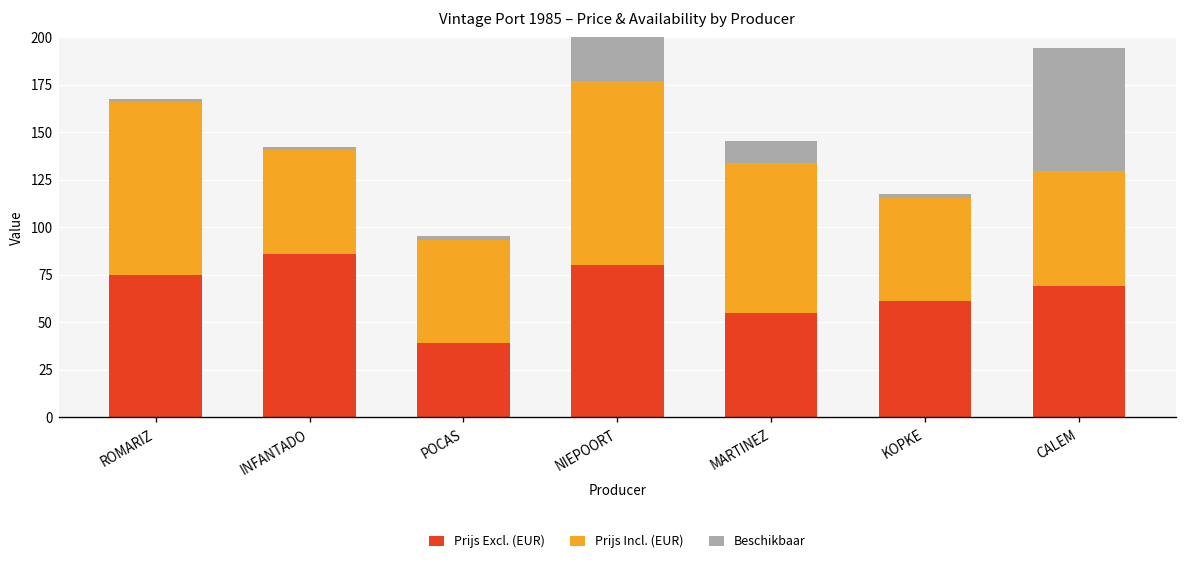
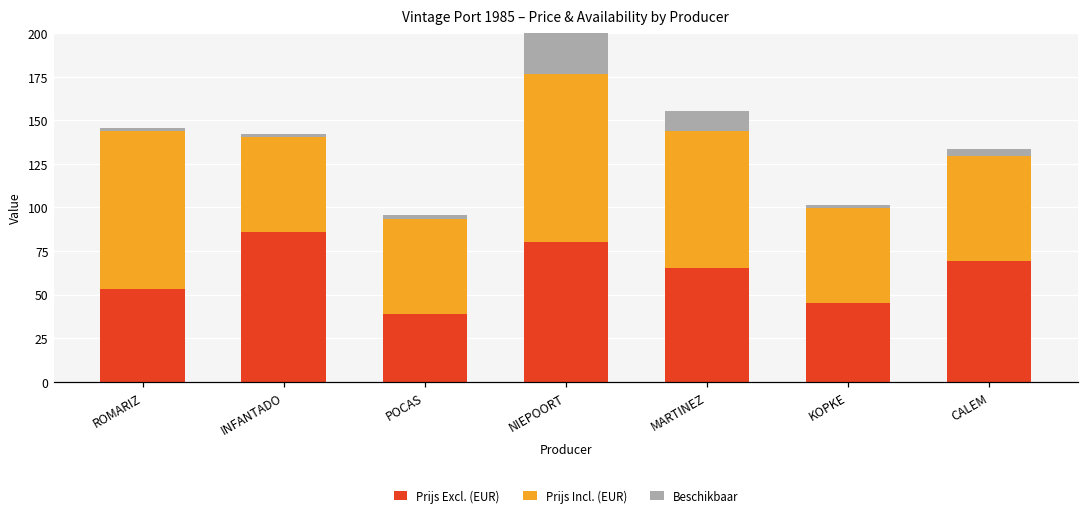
Prijs Excl. (EUR), ROMARIZ: 75 -> 53
Prijs Excl. (EUR), MARTINEZ: 55 -> 65
Prijs Excl. (EUR), KOPKE: 61 -> 45
Beschikbaar, CALEM: 65 -> 4
